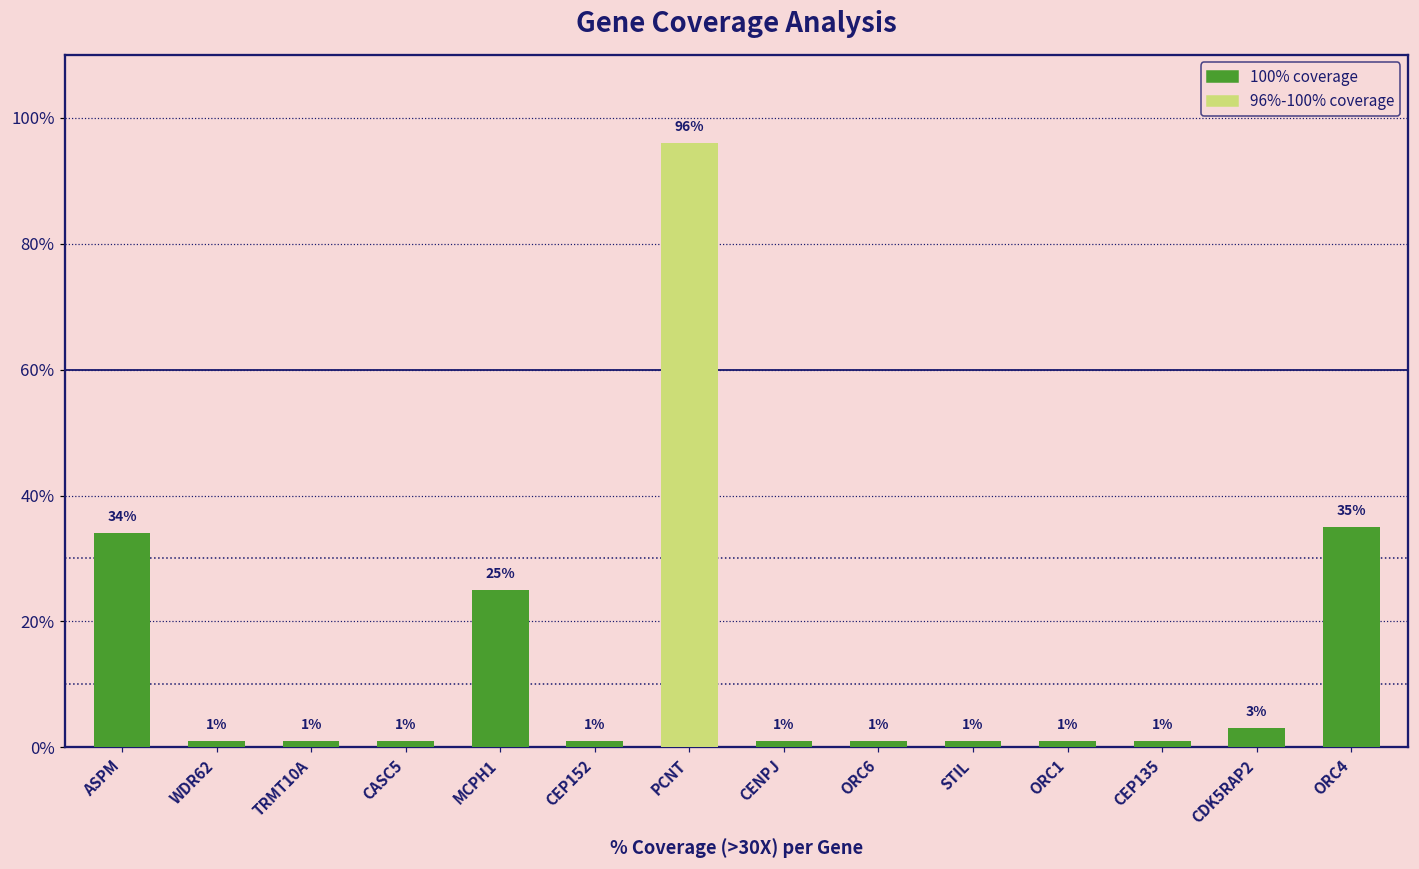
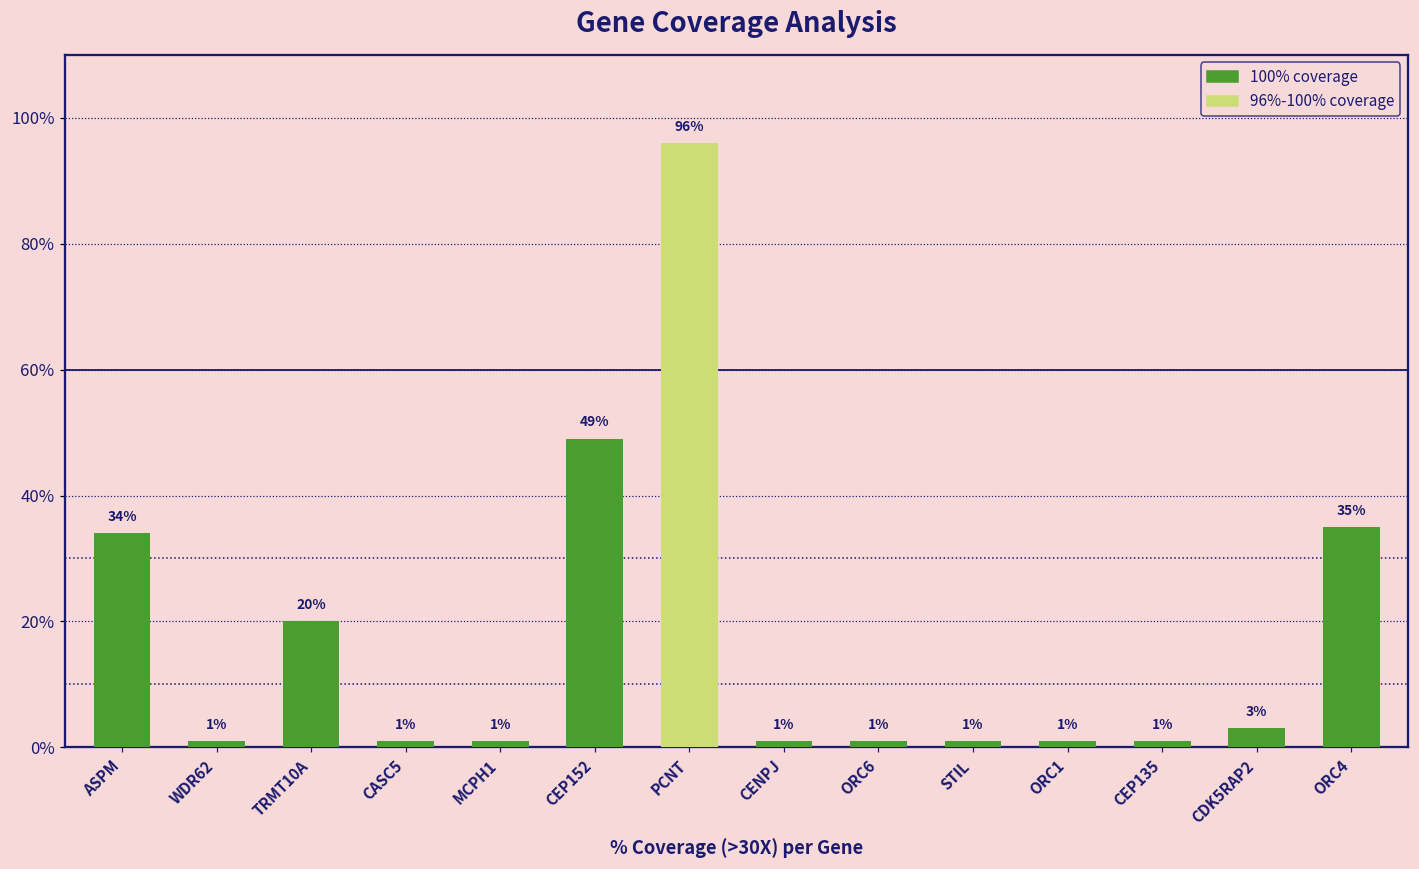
TRMT10A: 1% -> 20%
MCPH1: 25% -> 1%
CEP152: 1% -> 49%
